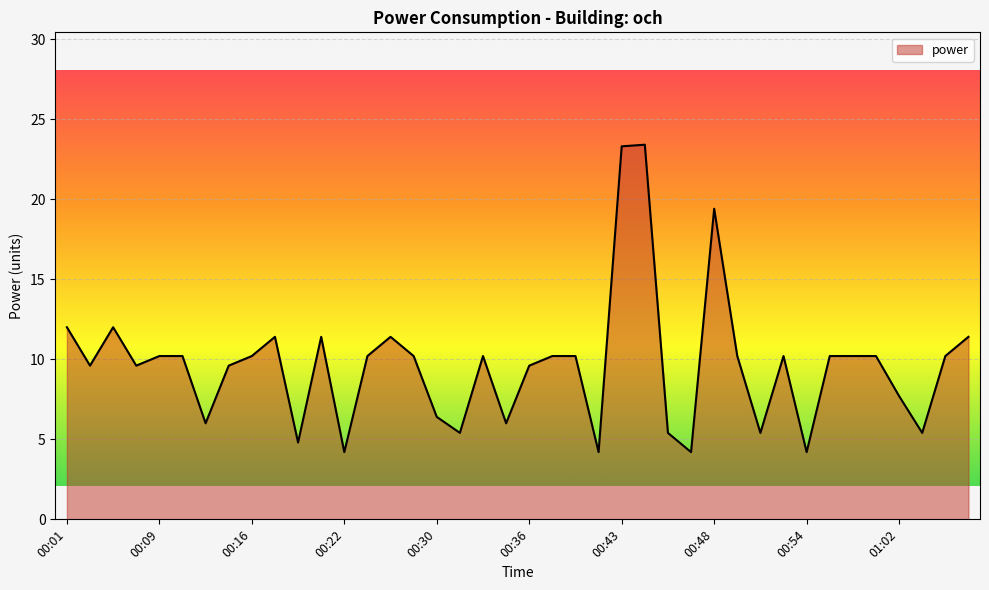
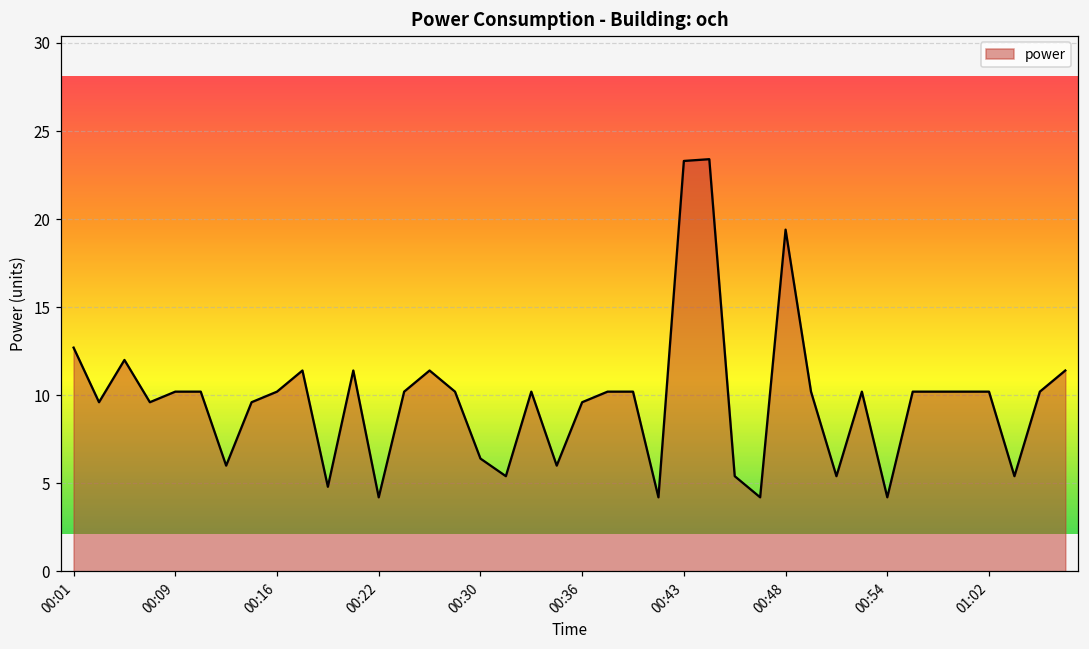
00:01: 12.0 -> 12.7
01:02: 7.7 -> 10.2
